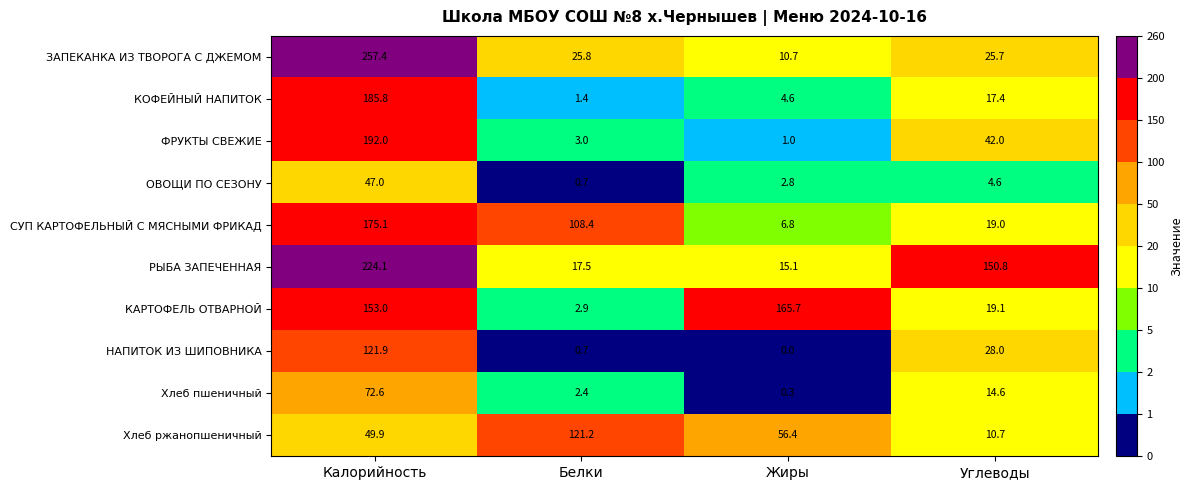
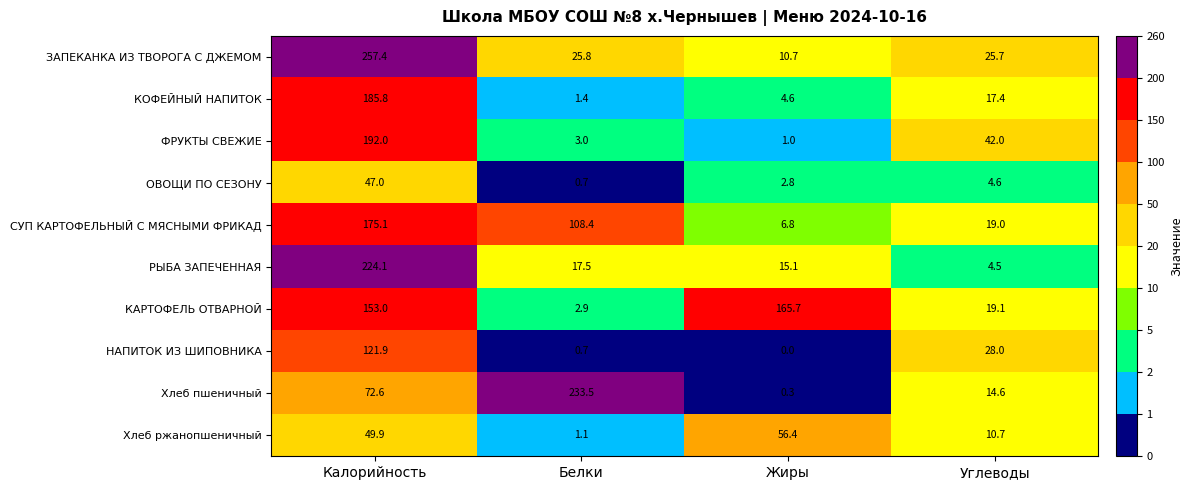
РЫБА ЗАПЕЧЕННАЯ, Углеводы: 150.8 -> 4.5
Хлеб пшеничный, Белки: 2.4 -> 233.5
Хлеб ржанопшеничный, Белки: 121.2 -> 1.1
